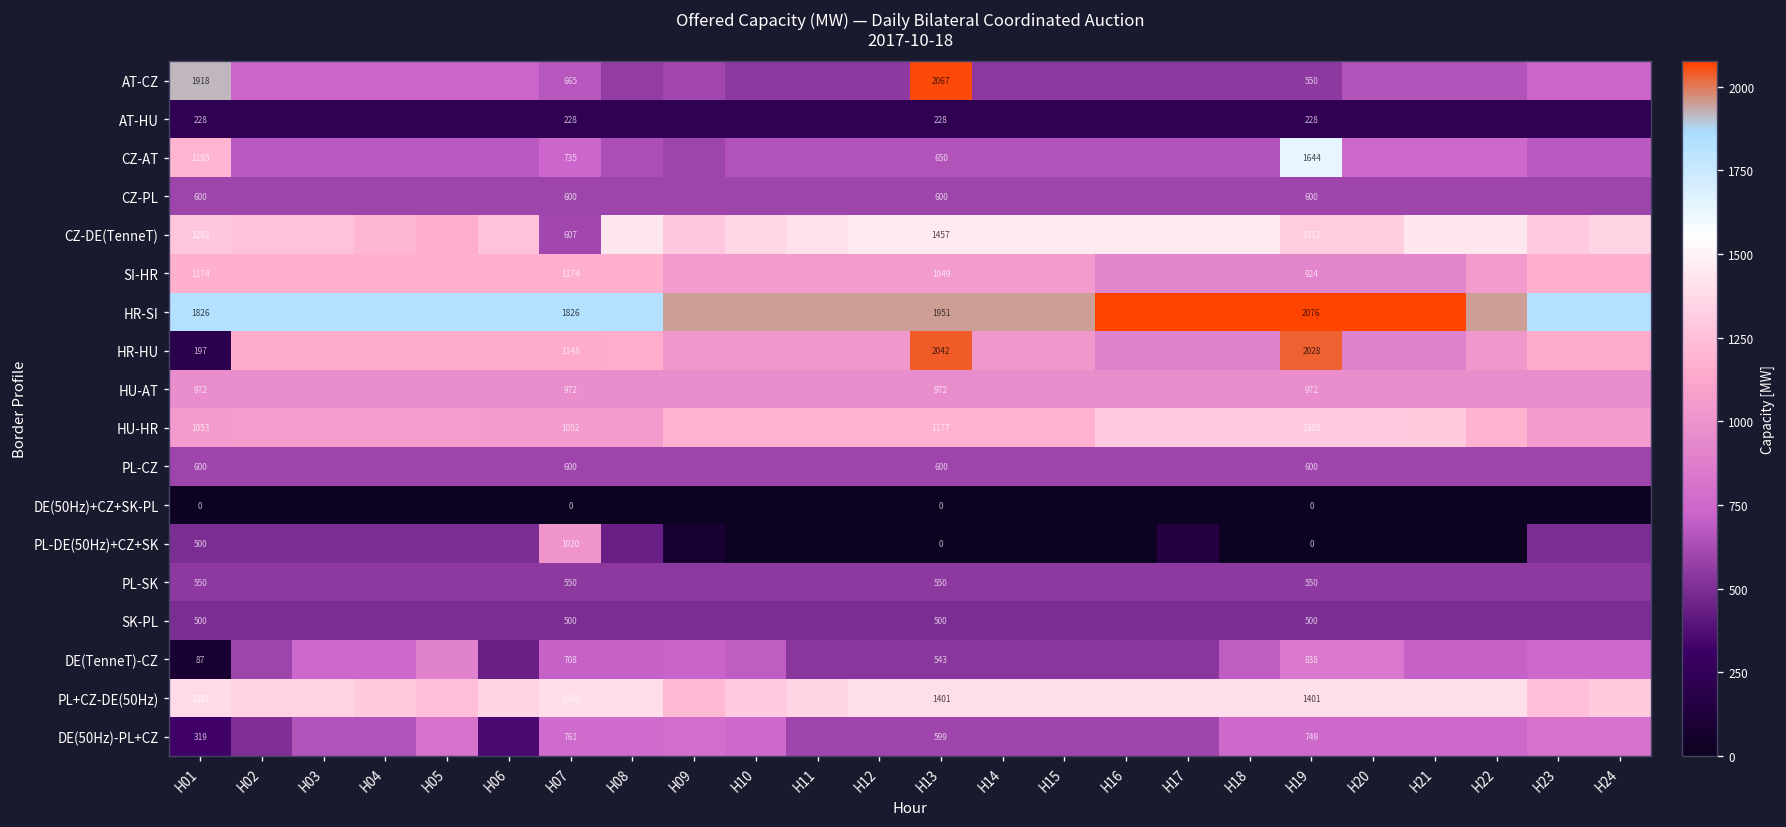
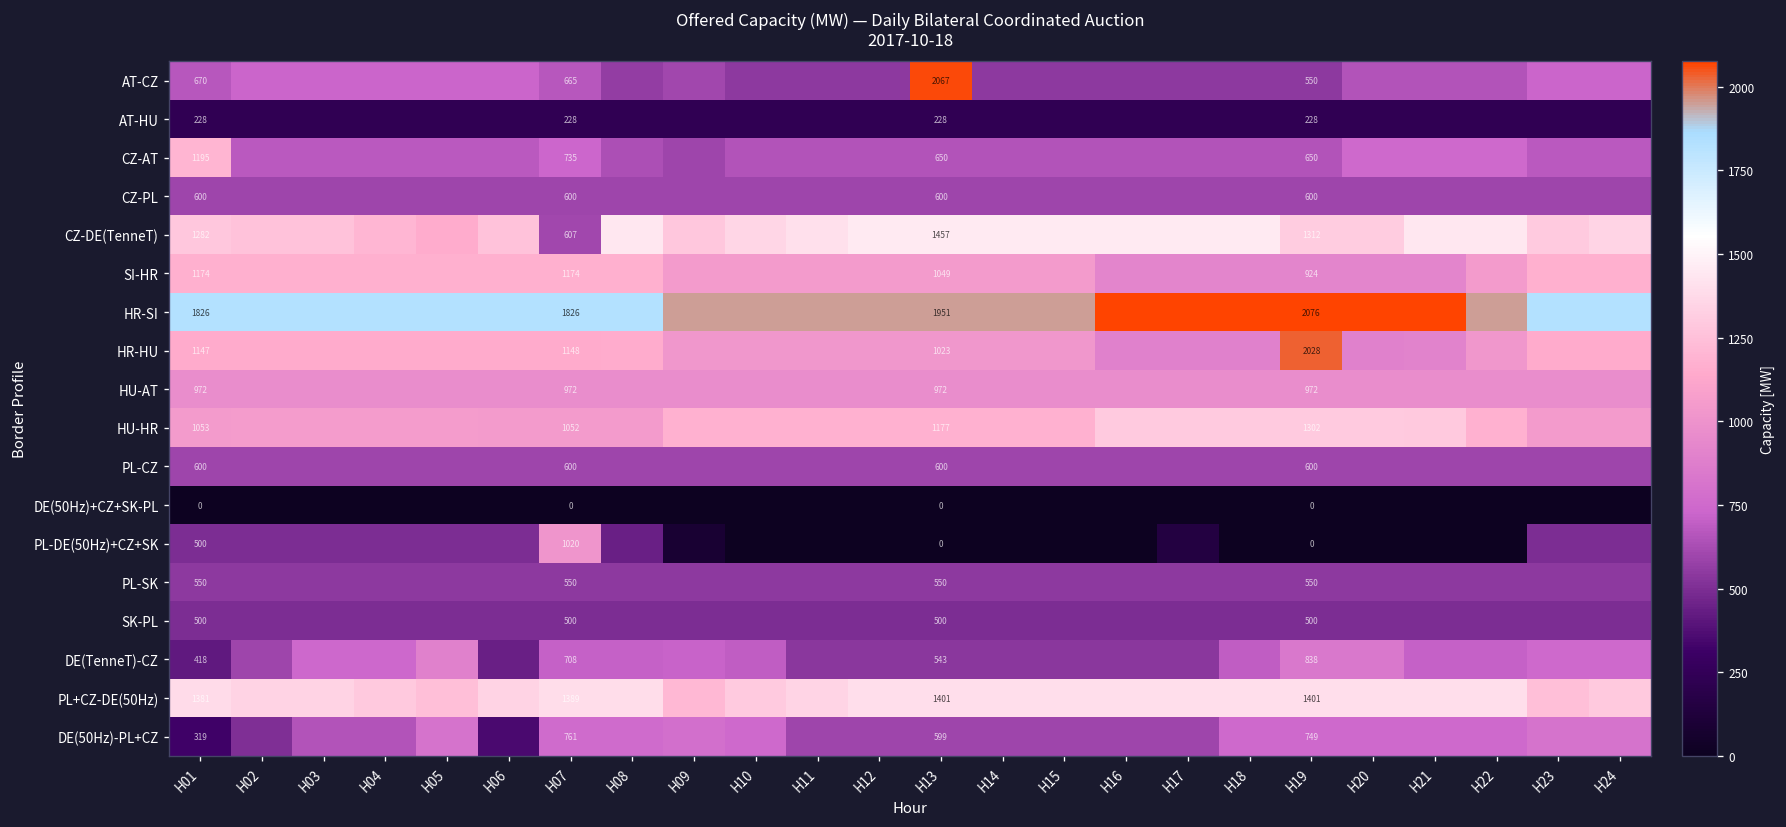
AT-CZ, H01: 1918 -> 670
CZ-AT, H19: 1644 -> 650
HR-HU, H01: 197 -> 1147
HR-HU, H13: 2042 -> 1023
DE(TenneT)-CZ, H01: 87 -> 418
